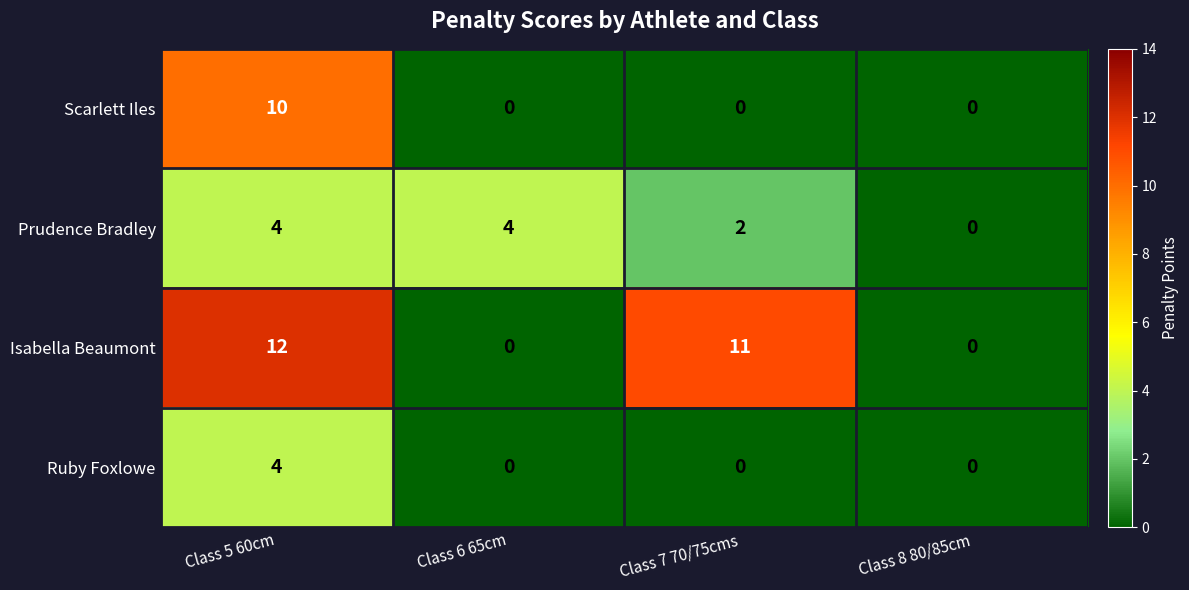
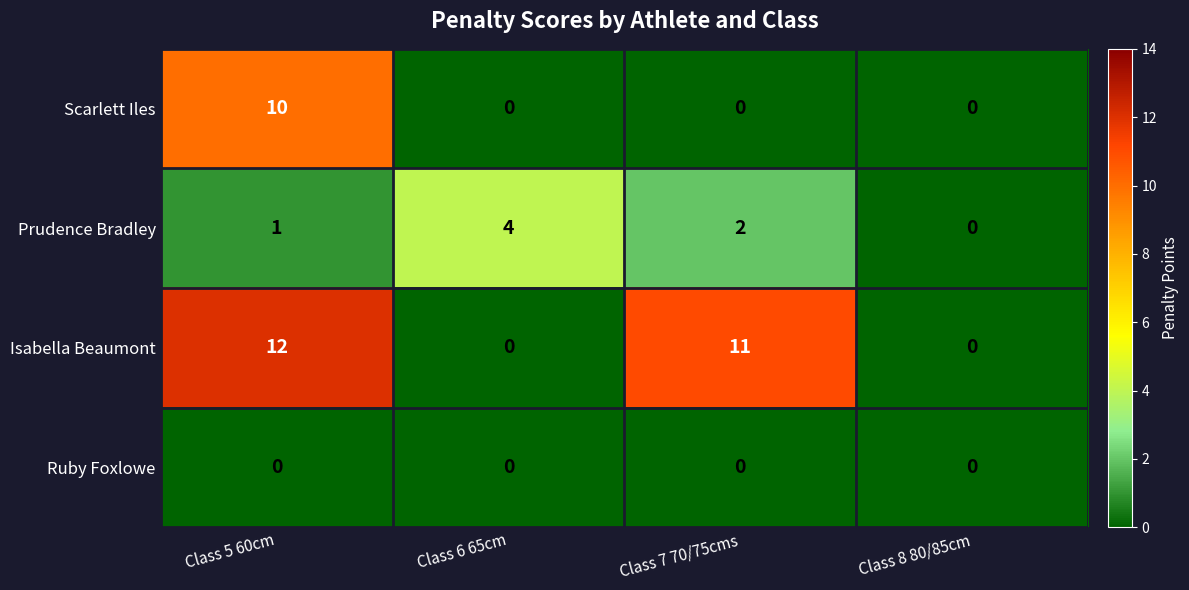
Prudence Bradley, Class 5 60cm: 4 -> 1
Ruby Foxlowe, Class 5 60cm: 4 -> 0
